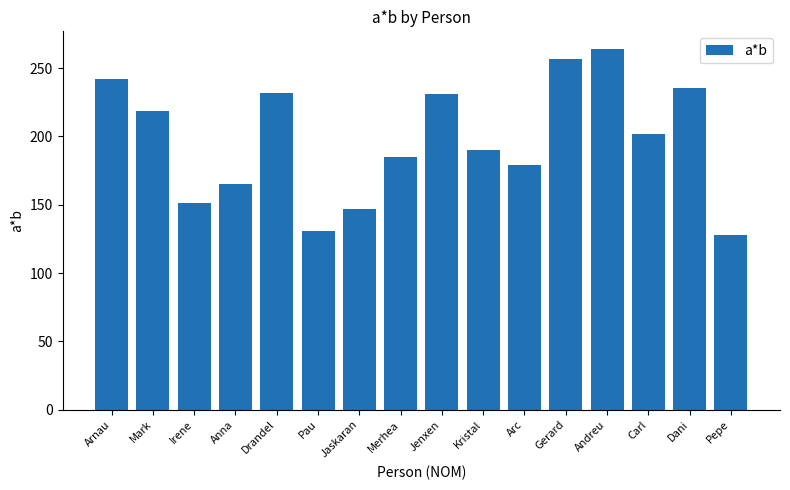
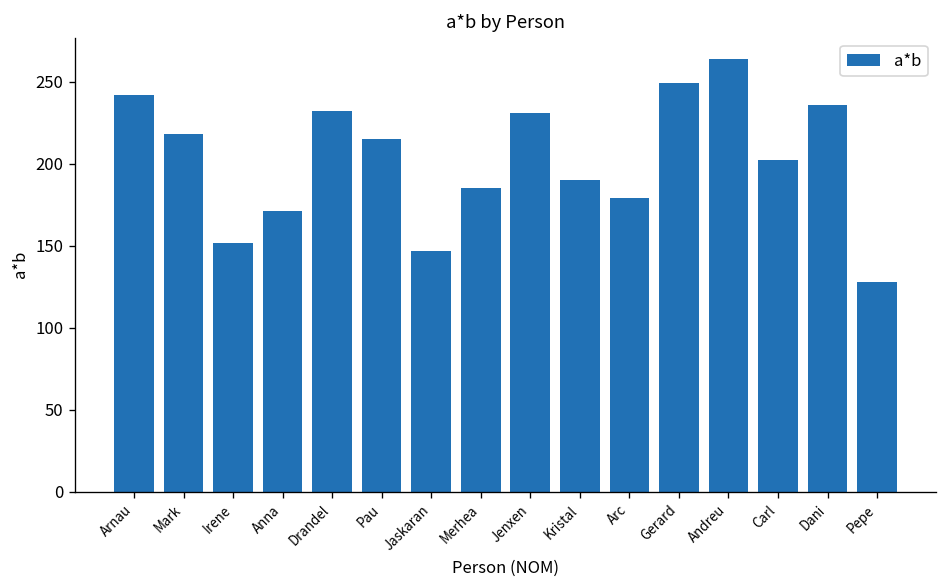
Anna: 165 -> 171
Pau: 131 -> 215
Gerard: 257 -> 249
